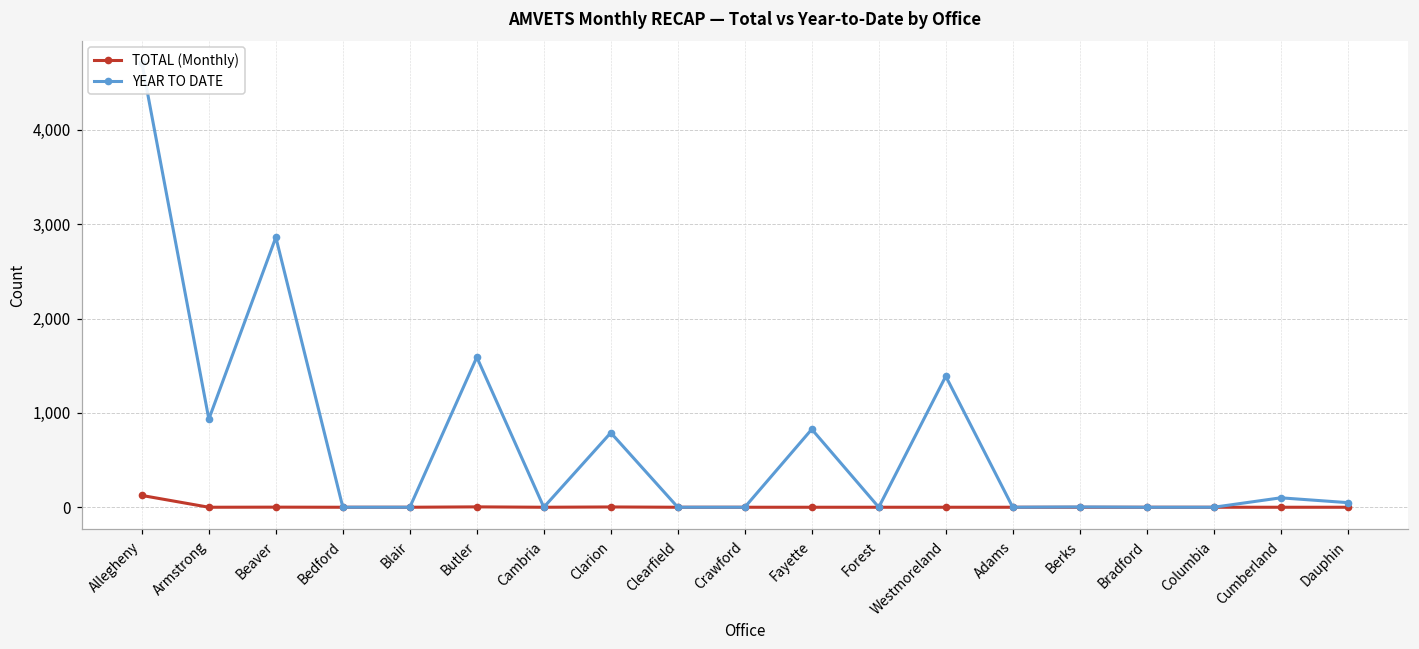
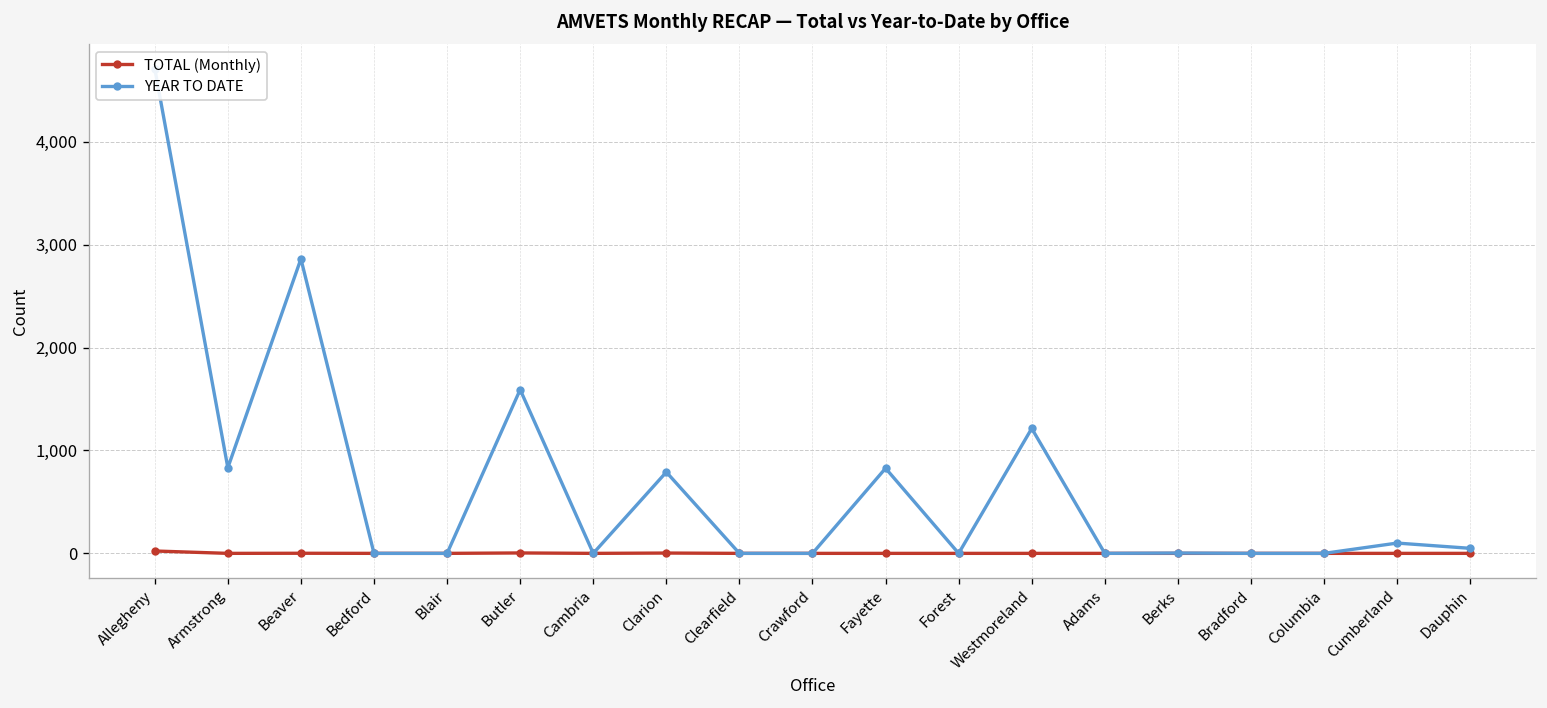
TOTAL (Monthly), Allegheny: 100 -> 0
YEAR TO DATE, Armstrong: 900 -> 800
YEAR TO DATE, Westmoreland: 1,400 -> 1,200
